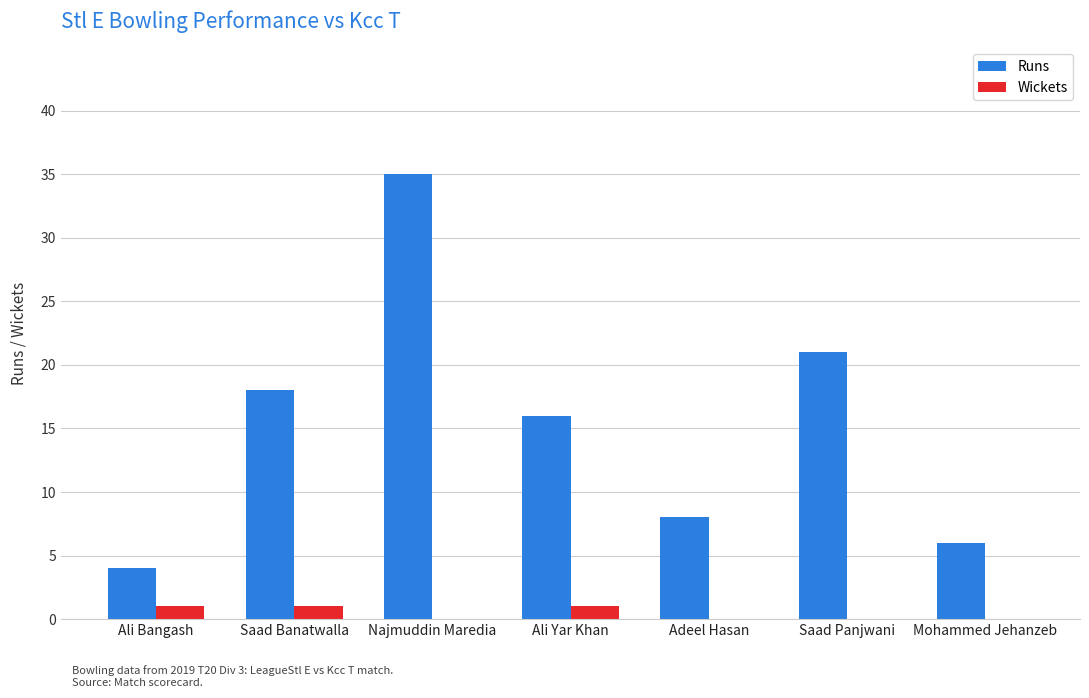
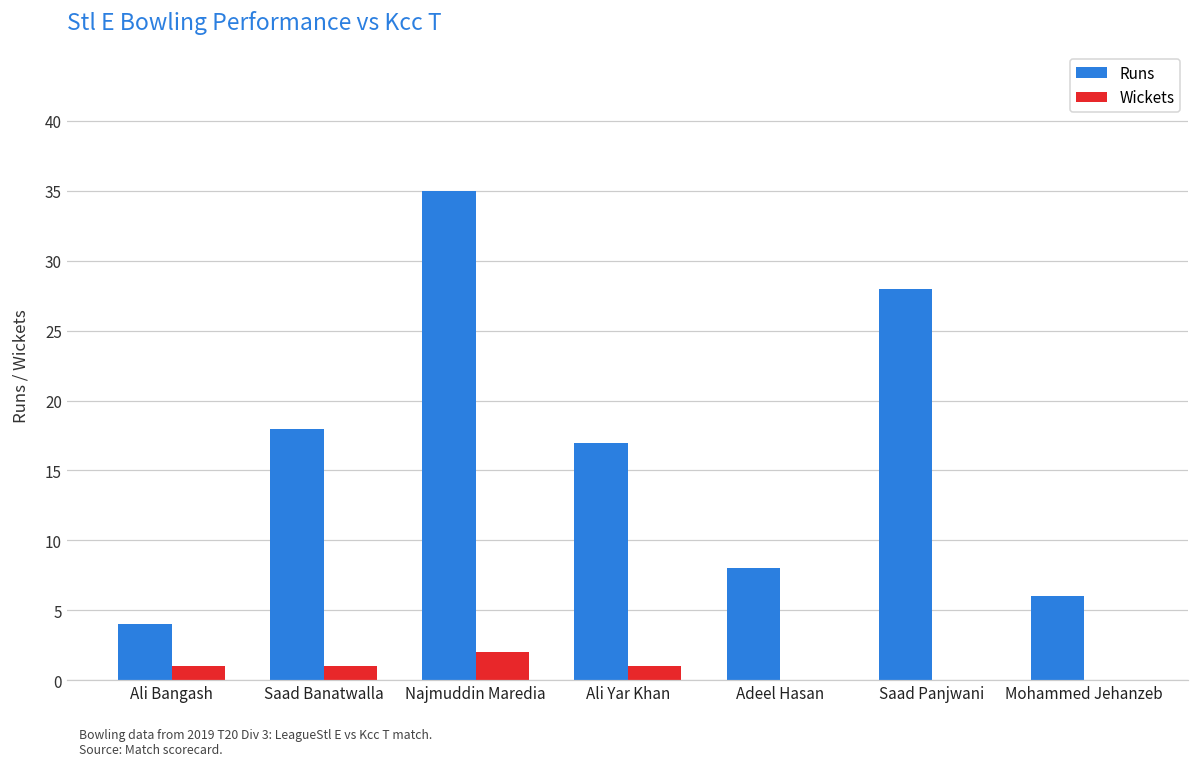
Wickets, Najmuddin Maredia: 0 -> 2
Runs, Ali Yar Khan: 16 -> 17
Runs, Saad Panjwani: 21 -> 28
